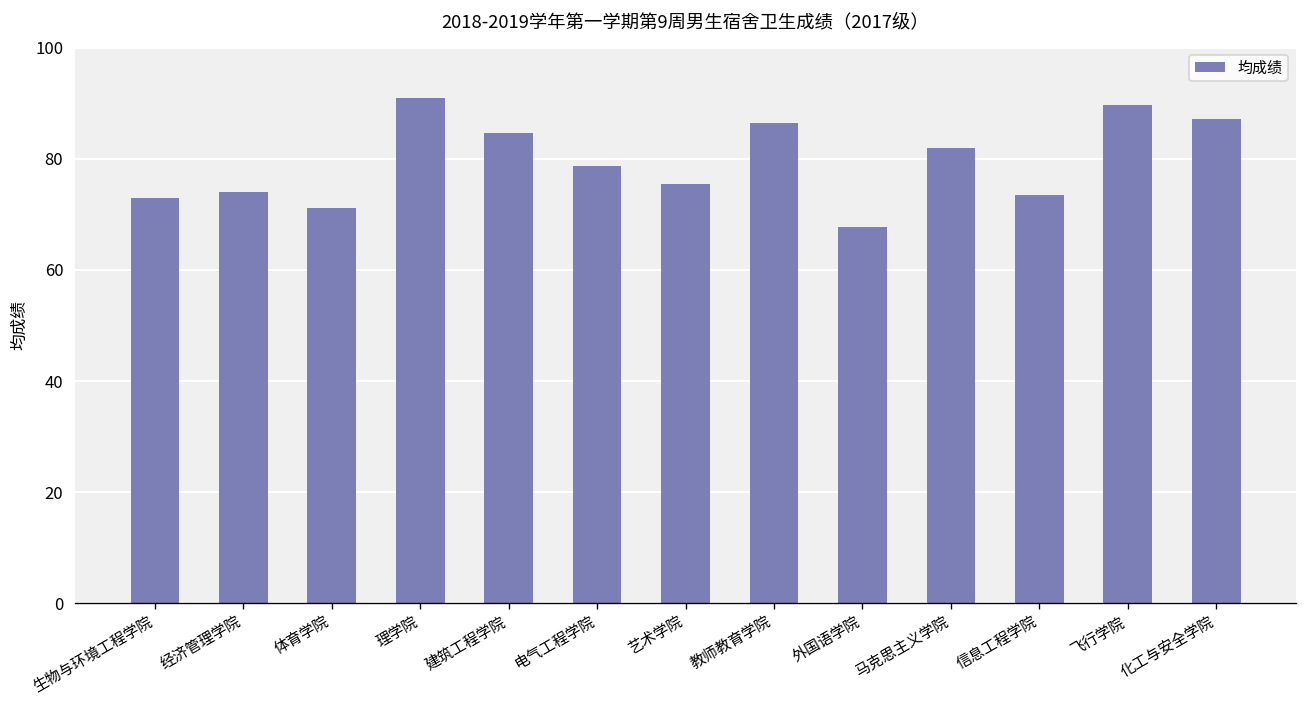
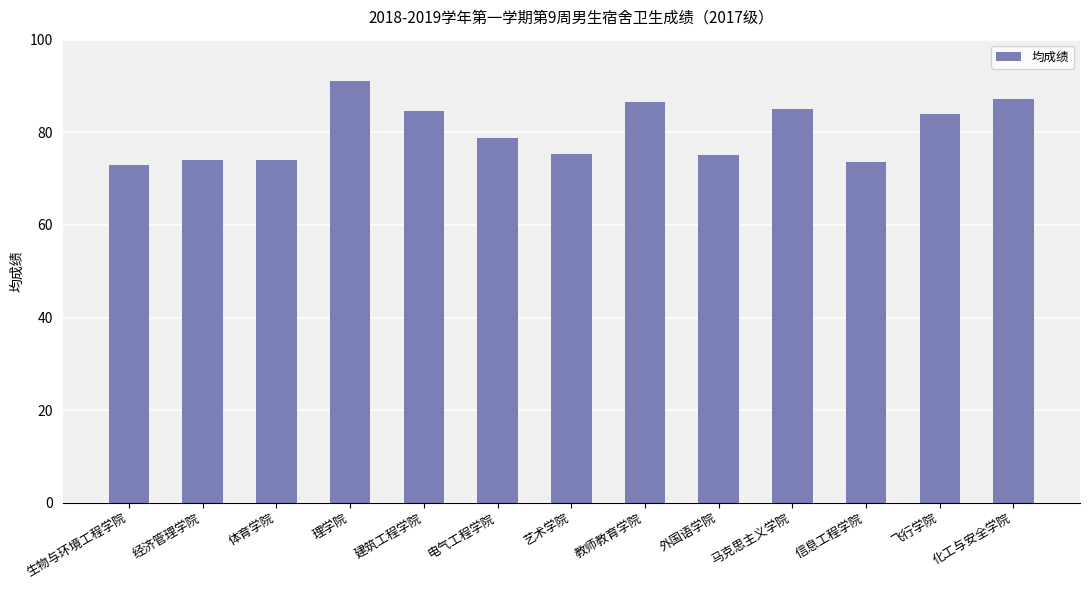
体育学院: 71 -> 74
外国语学院: 68 -> 75
马克思主义学院: 82 -> 85
飞行学院: 90 -> 84
